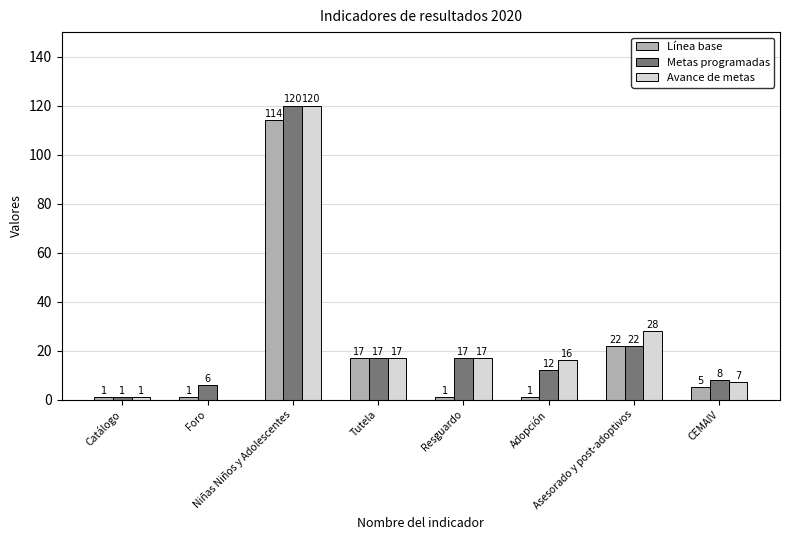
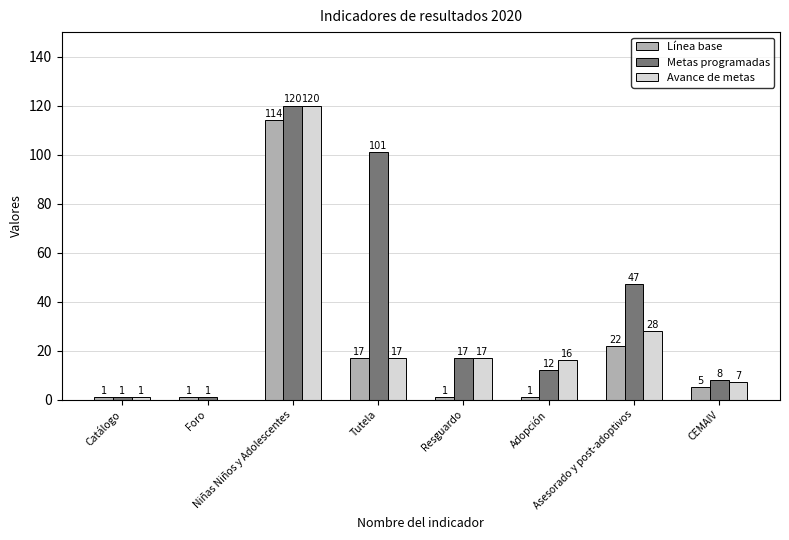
Metas programadas, Foro: 6 -> 1
Metas programadas, Tutela: 17 -> 101
Metas programadas, Asesorado y post-adoptivos: 22 -> 47
